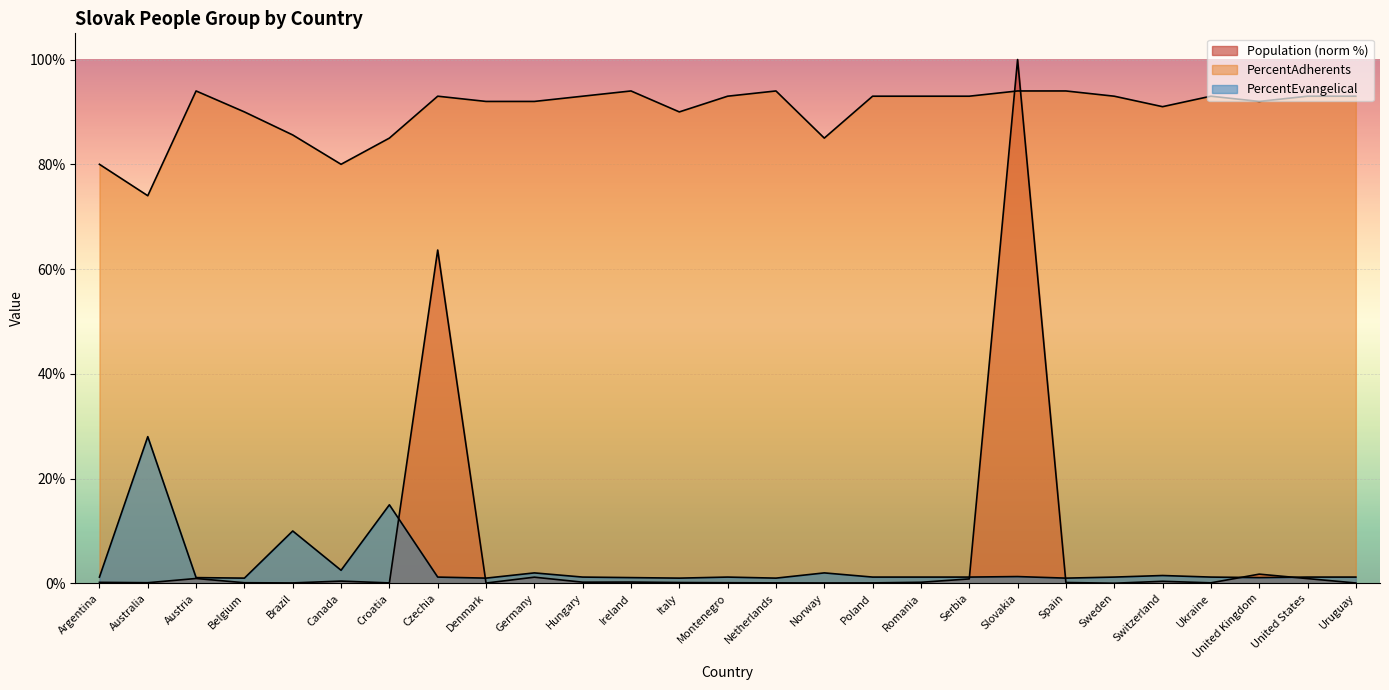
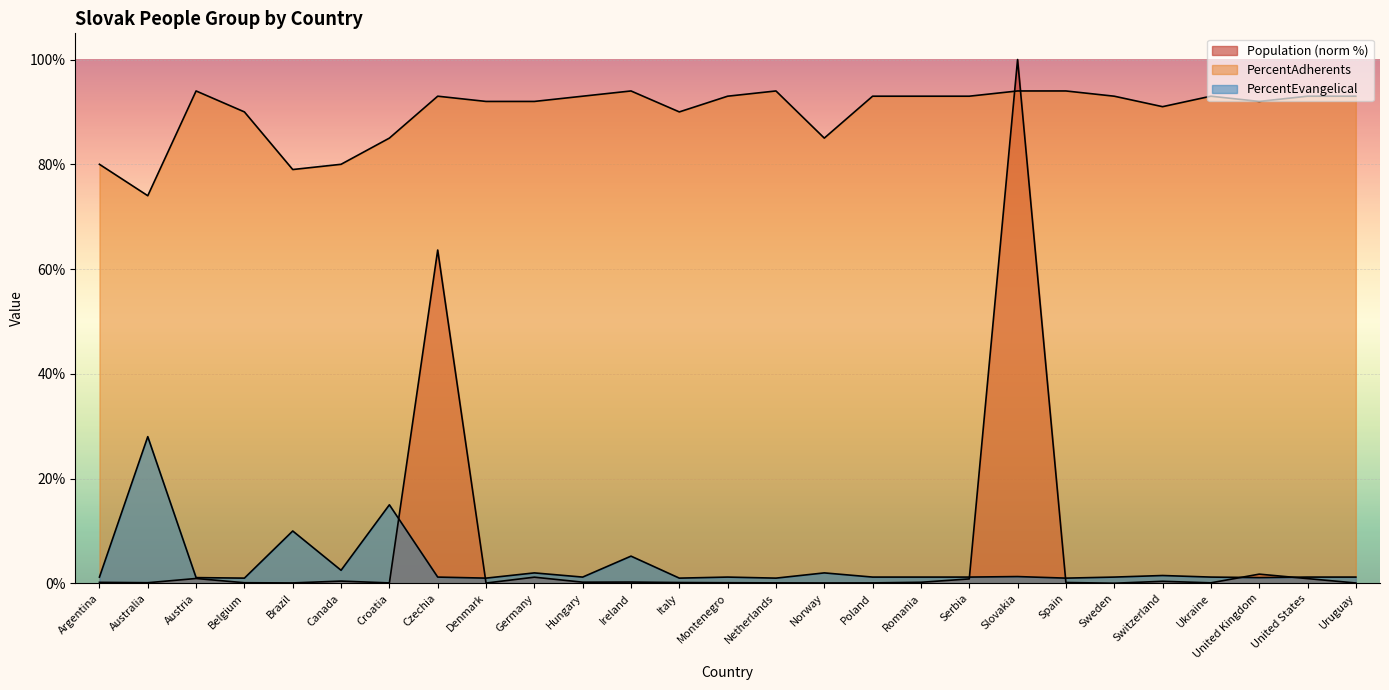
PercentAdherents, Brazil: 86% -> 79%
PercentEvangelical, Ireland: 1% -> 5%
